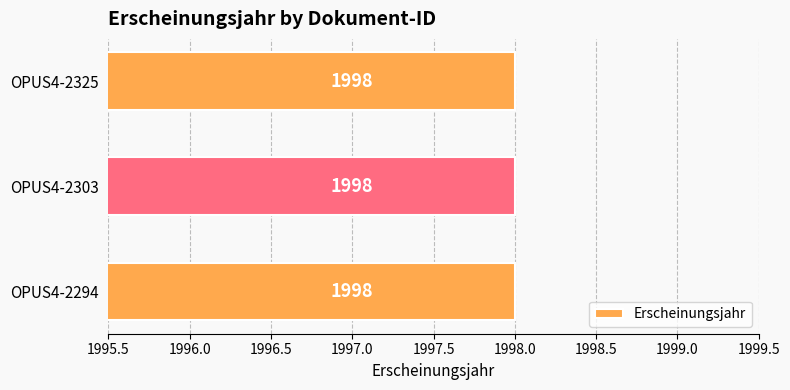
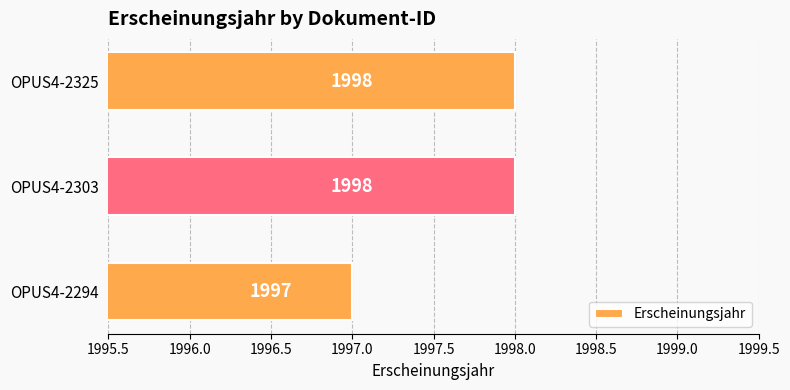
OPUS4-2294: 1998 -> 1997
